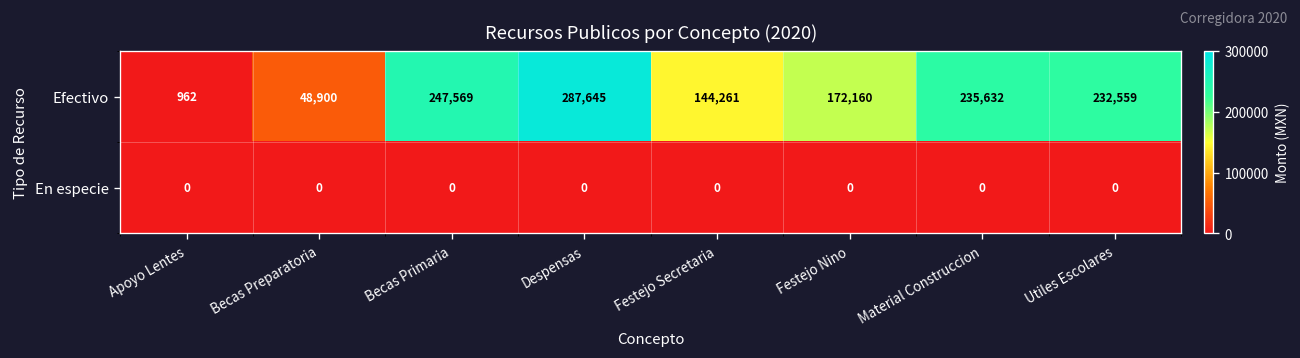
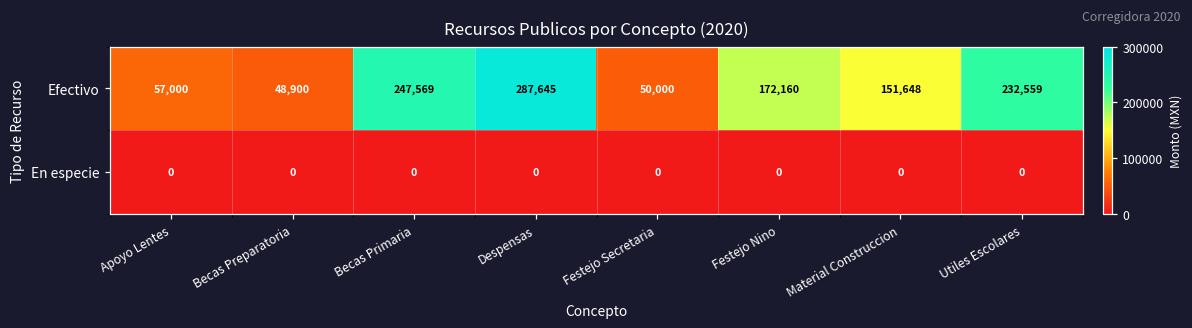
Efectivo, Apoyo Lentes: 962 -> 57,000
Efectivo, Festejo Secretaria: 144,261 -> 50,000
Efectivo, Material Construccion: 235,632 -> 151,648
